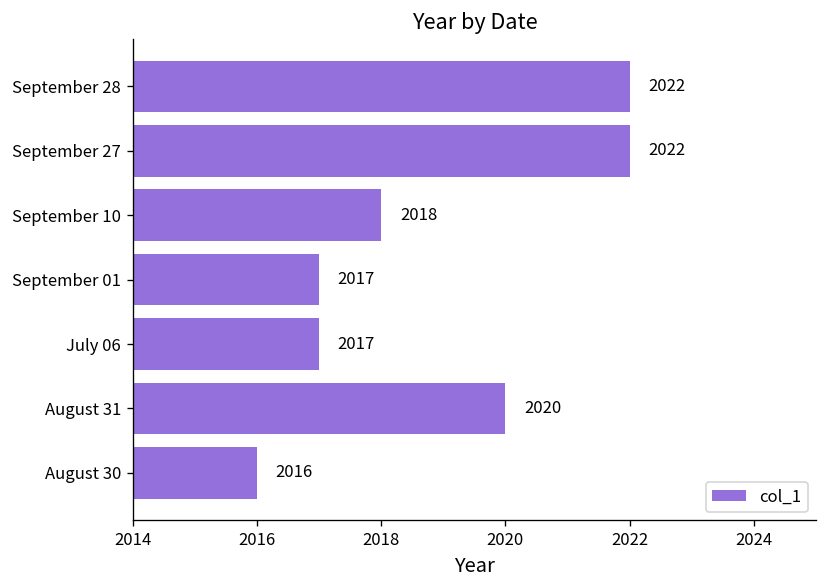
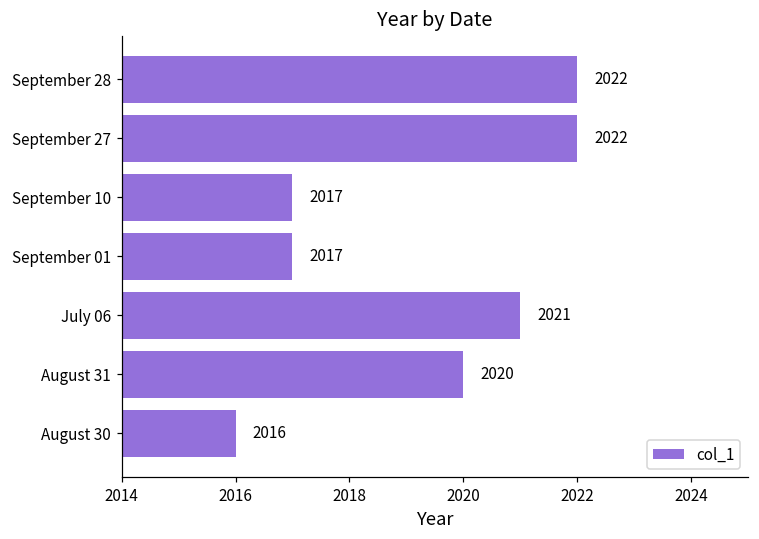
September 10: 2018 -> 2017
July 06: 2017 -> 2021
